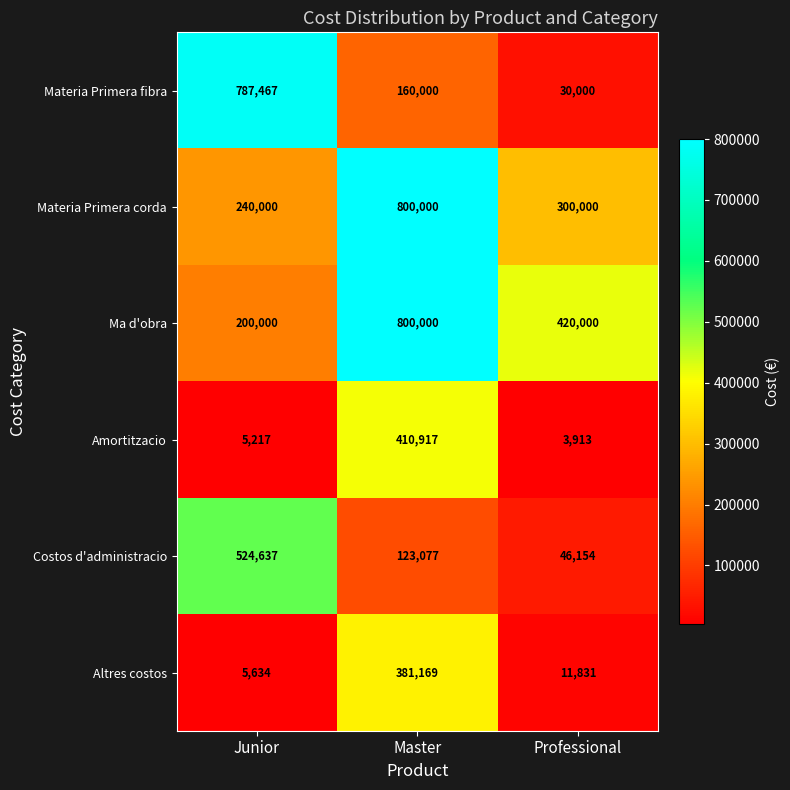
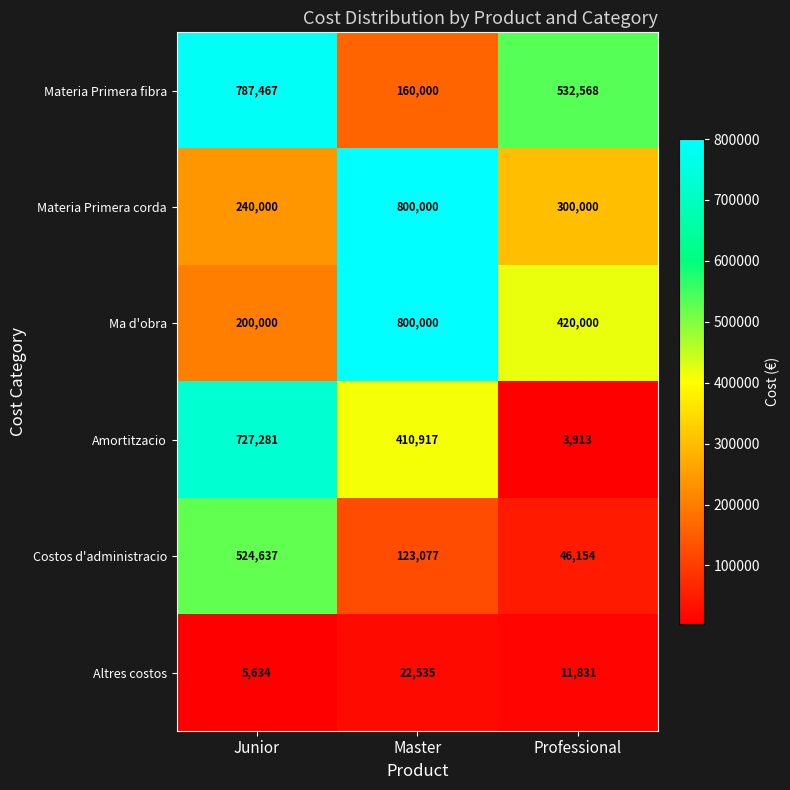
Materia Primera fibra, Professional: 30,000 -> 532,568
Amortitzacio, Junior: 5,217 -> 727,281
Altres costos, Master: 381,169 -> 22,535
